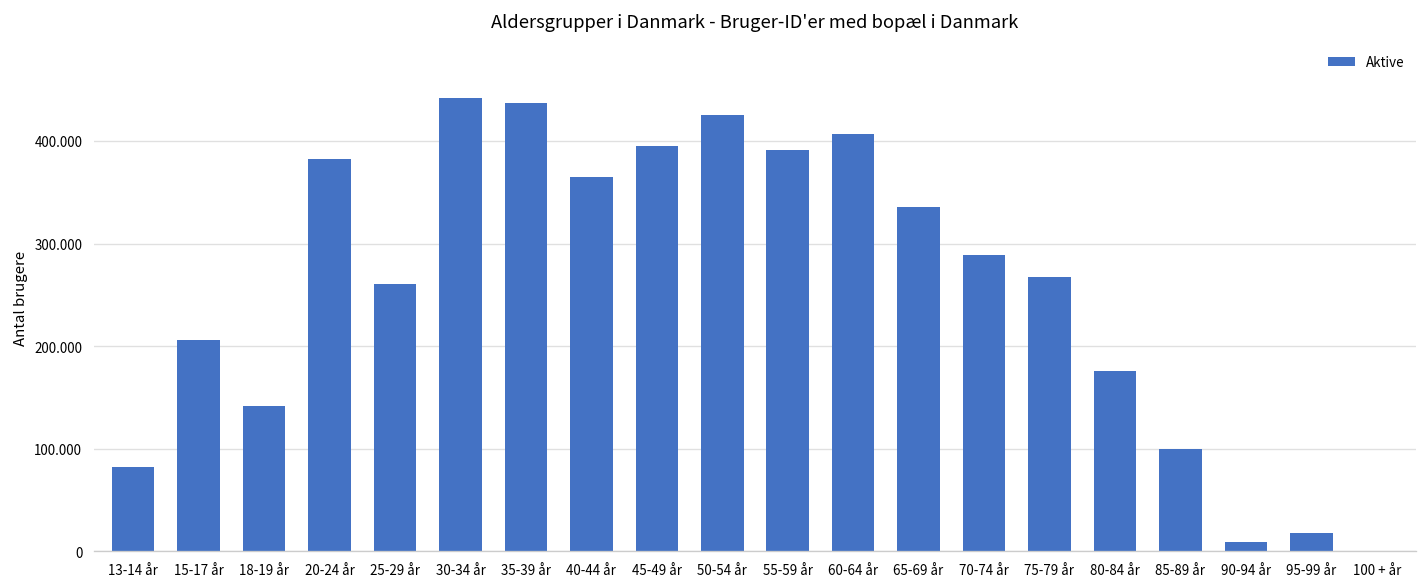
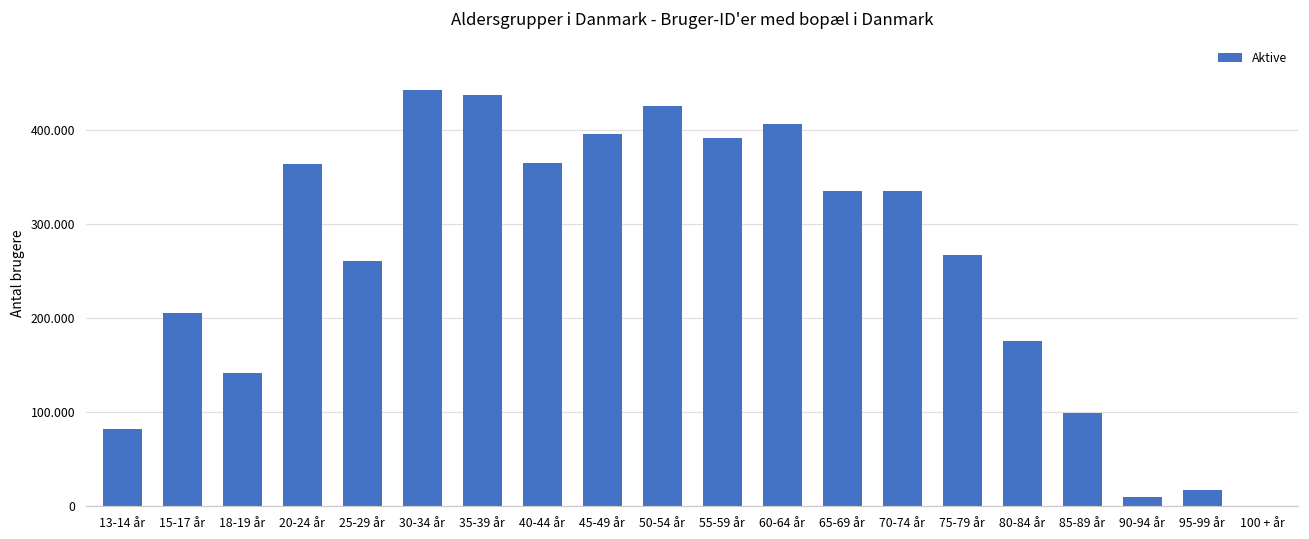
20-24 år: 380 -> 360
70-74 år: 290 -> 340
